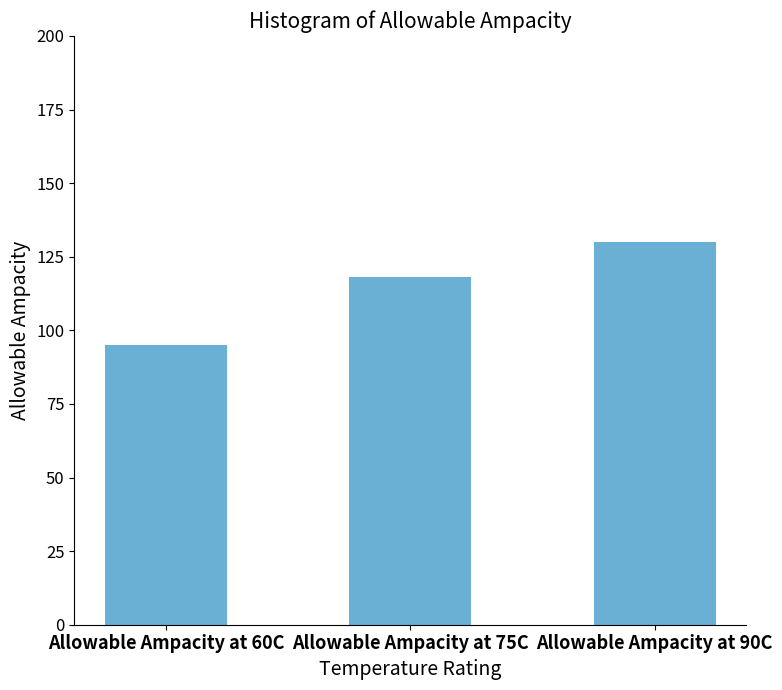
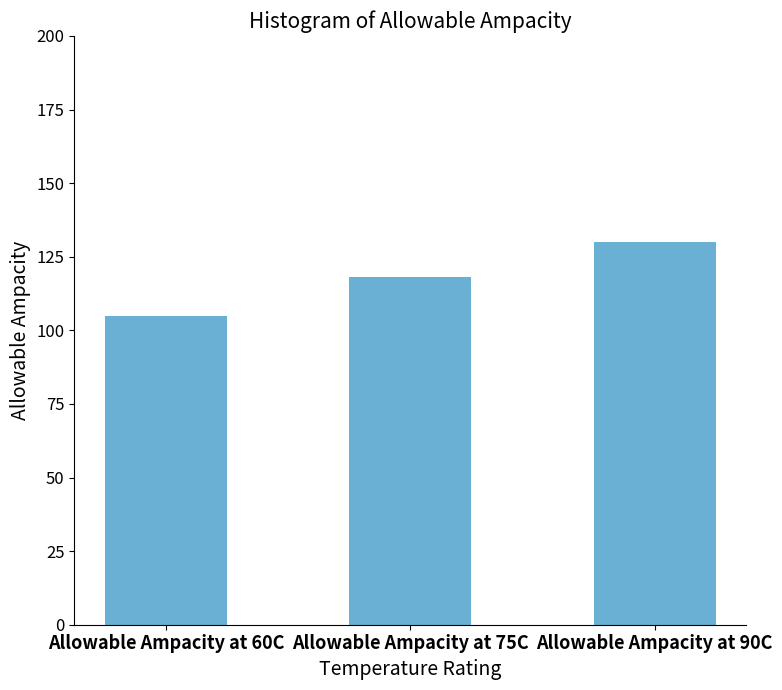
Allowable Ampacity at 60C: 95 -> 105
